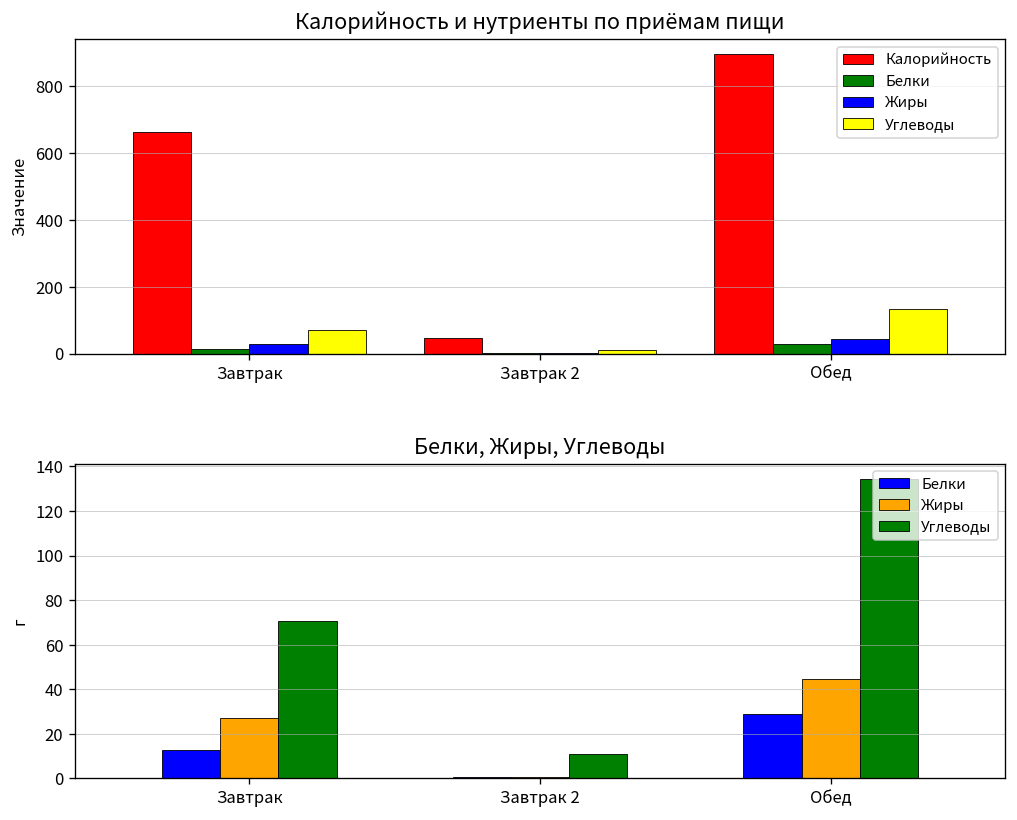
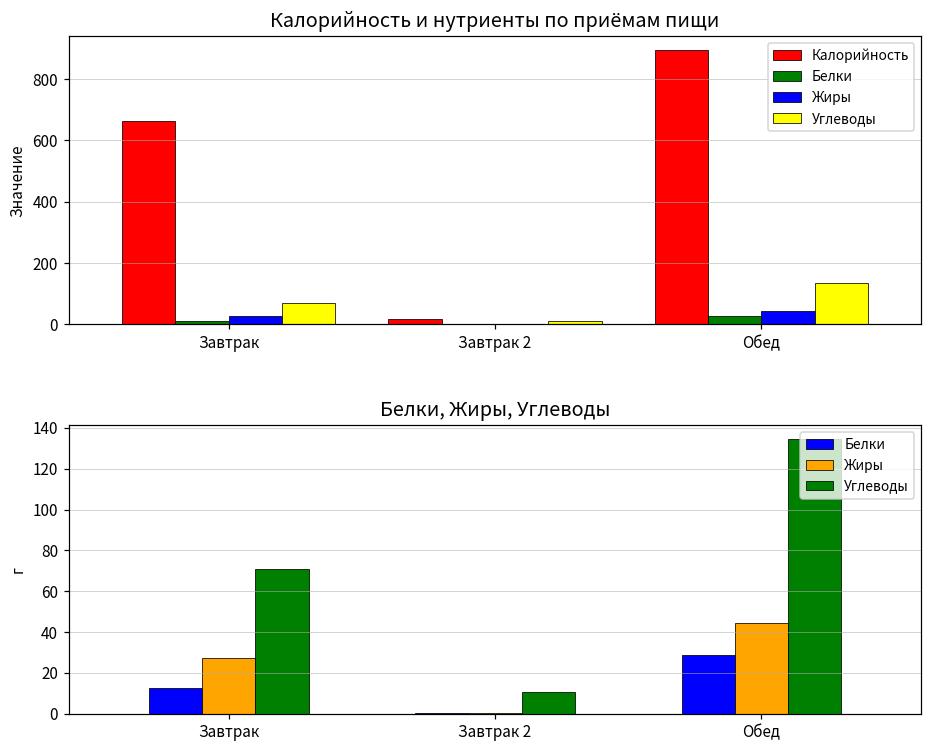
Калорийность и нутриенты по приёмам пищи, Калорийность, Завтрак 2: 50 -> 20
